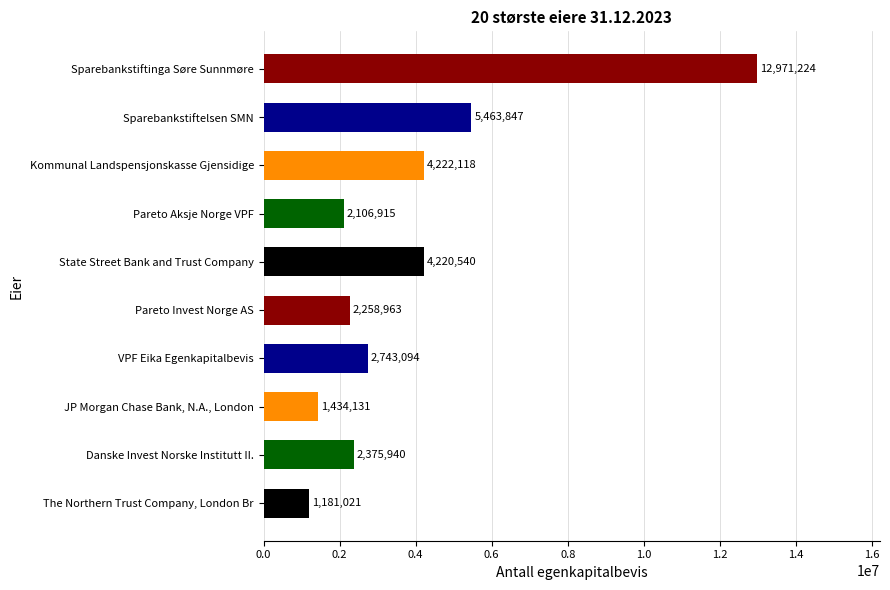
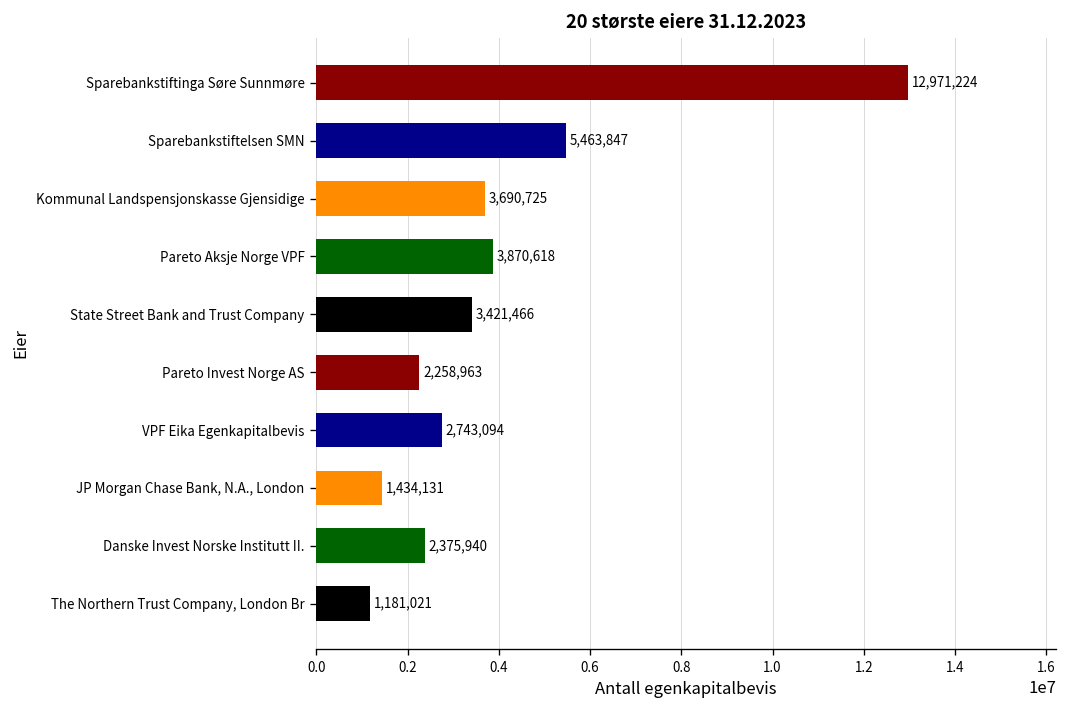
Kommunal Landspensjonskasse Gjensidige: 4,222,118 -> 3,690,725
Pareto Aksje Norge VPF: 2,106,915 -> 3,870,618
State Street Bank and Trust Company: 4,220,540 -> 3,421,466
